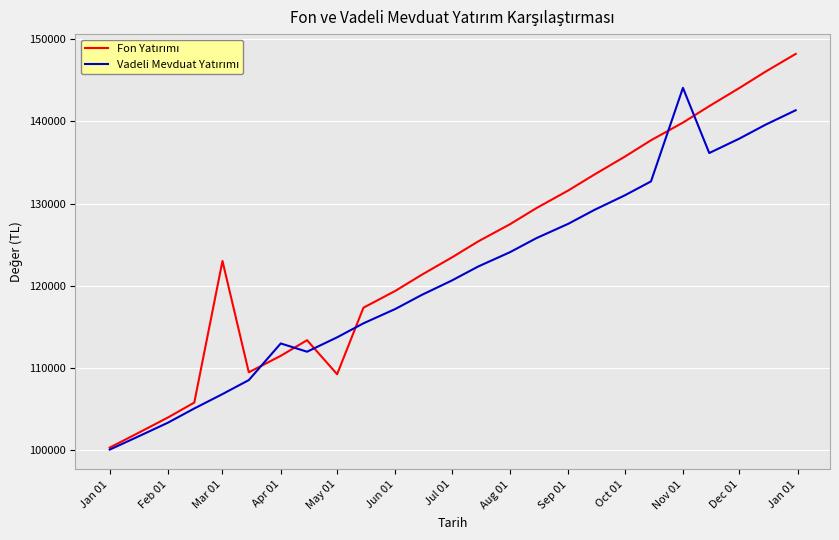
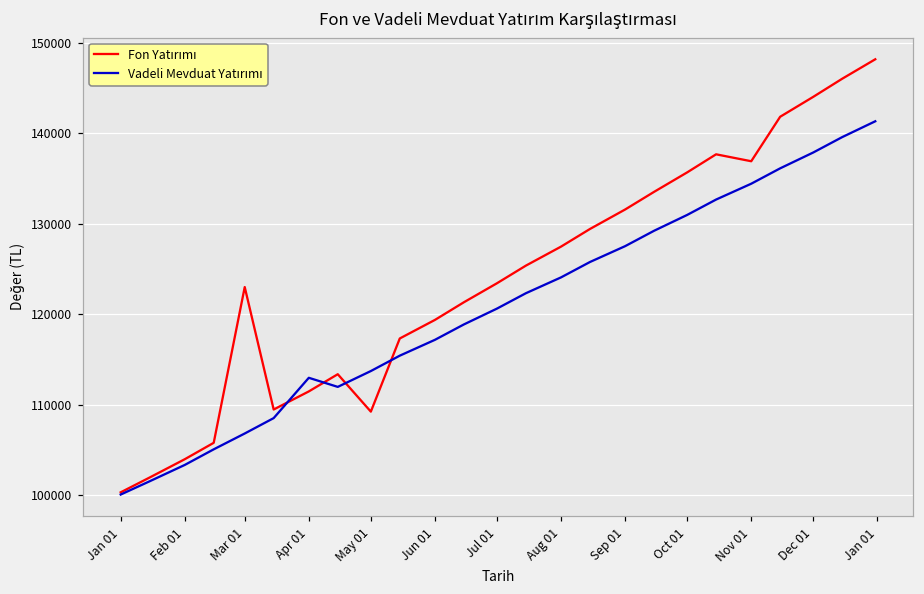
Fon Yatırımı, Nov 01: 140000 -> 137000
Vadeli Mevduat Yatırımı, Nov 01: 144000 -> 134000
